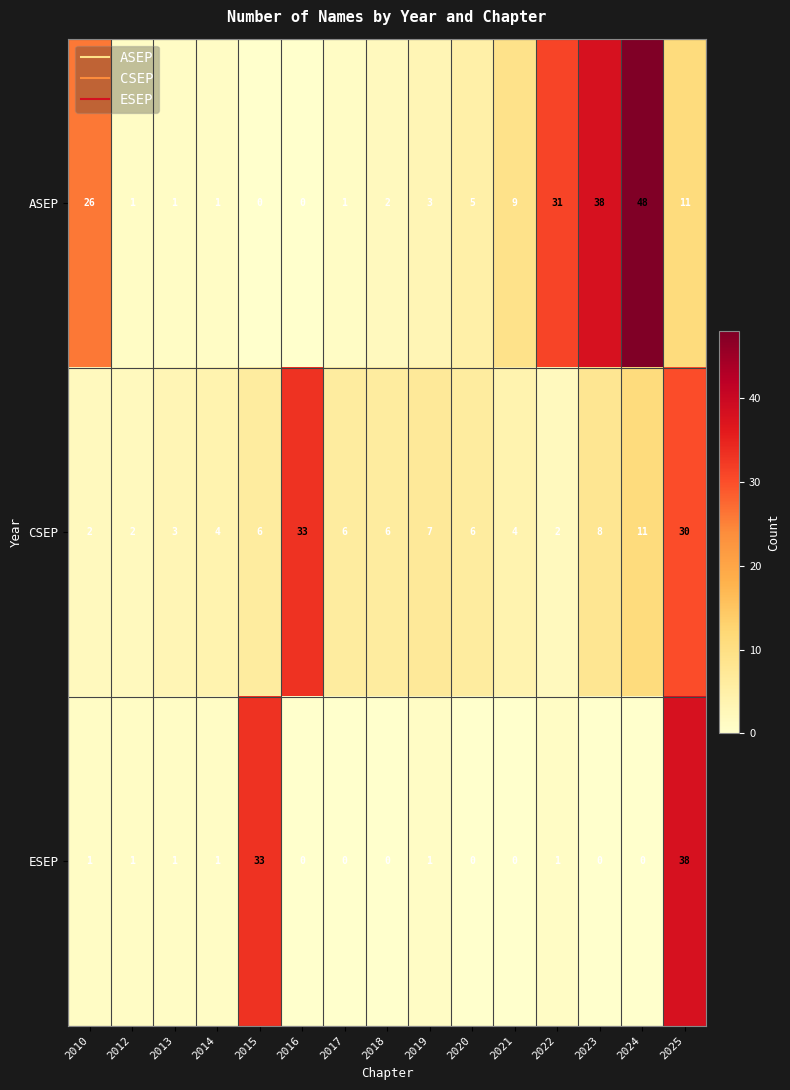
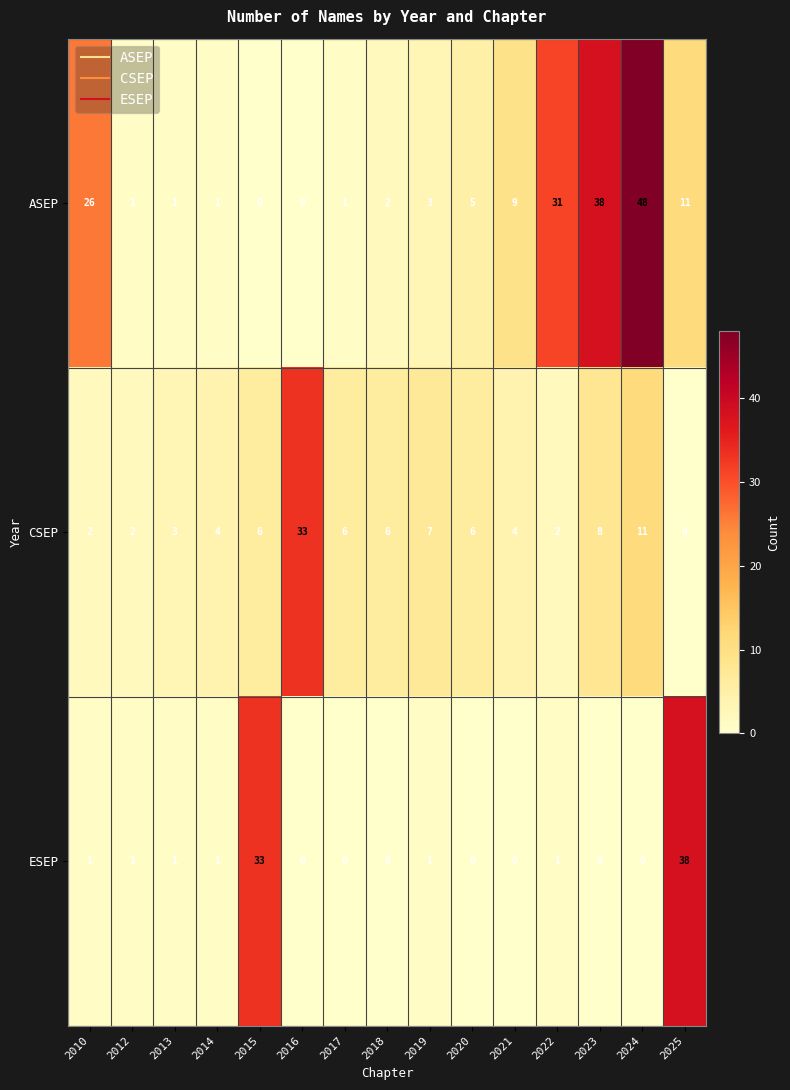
CSEP, 2025: 30 -> 0
